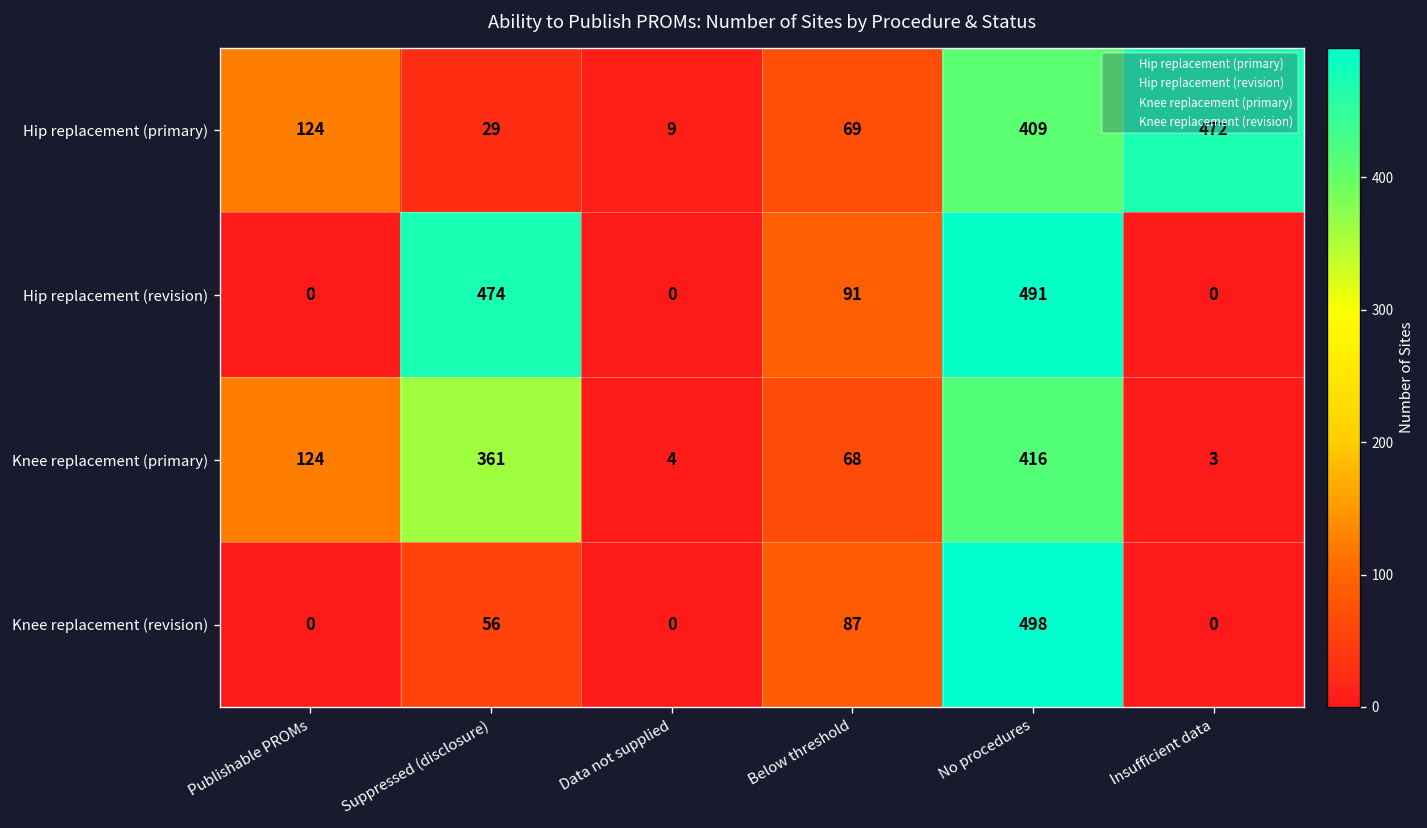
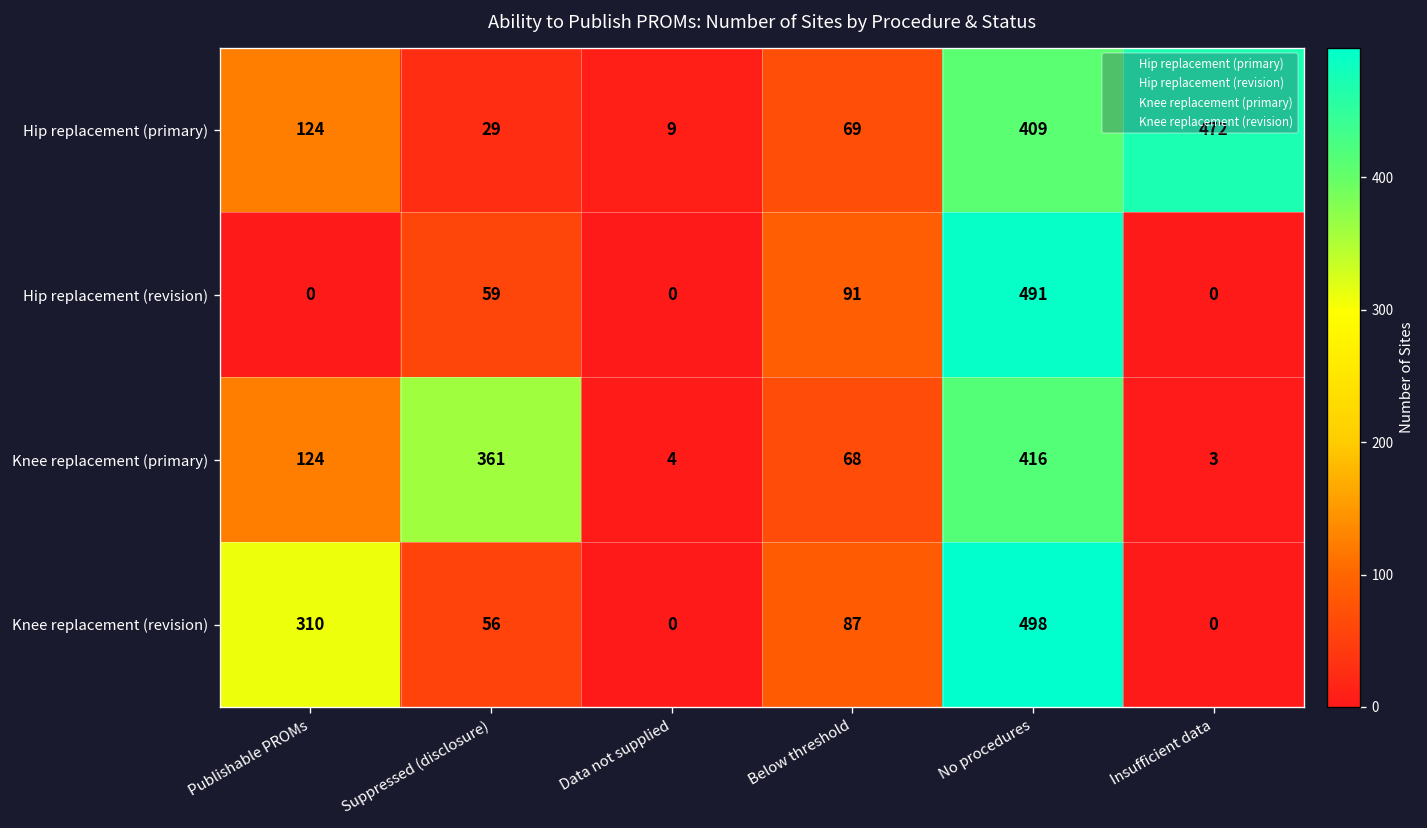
Hip replacement (revision), Suppressed (disclosure): 474 -> 59
Knee replacement (revision), Publishable PROMs: 0 -> 310
